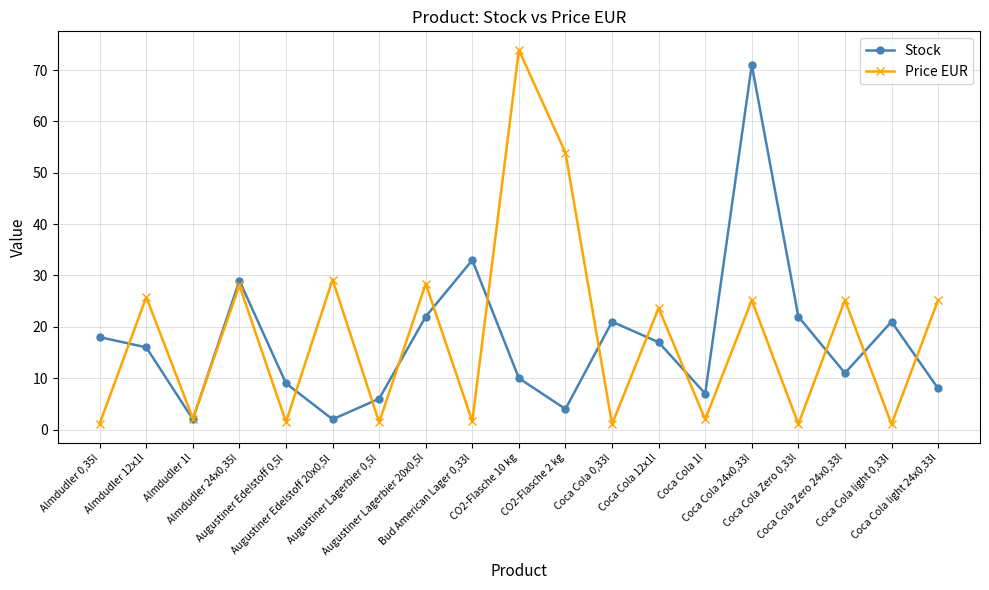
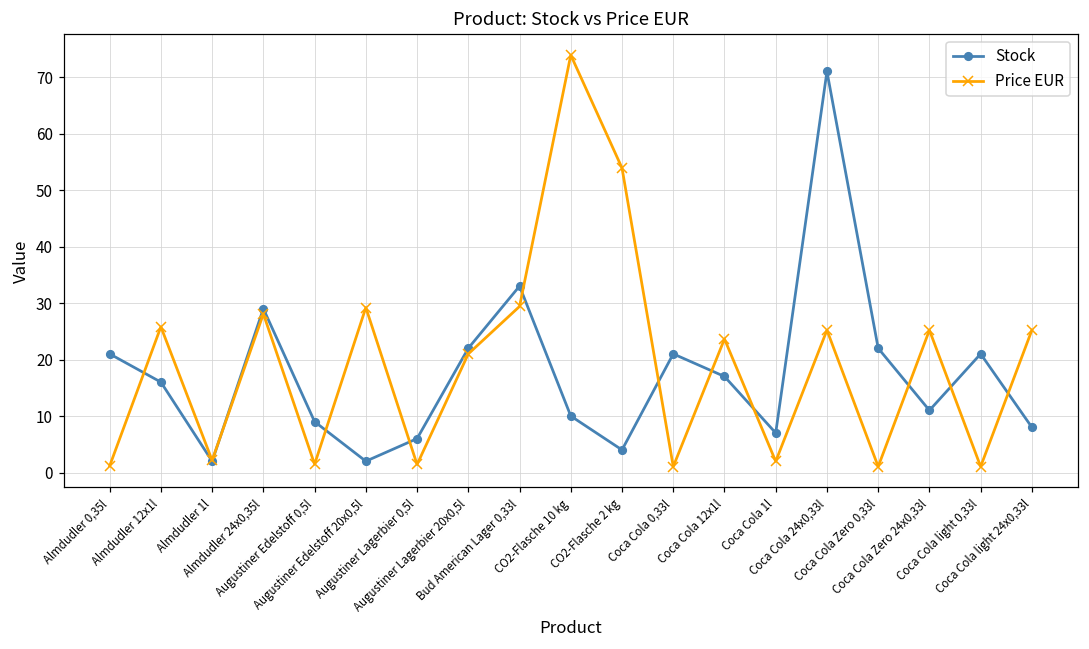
Stock, Almdudler 0,35l: 18 -> 21
Price EUR, Augustiner Lagerbier 20x0,5l: 28 -> 21
Price EUR, Bud American Lager 0,33l: 2 -> 29
